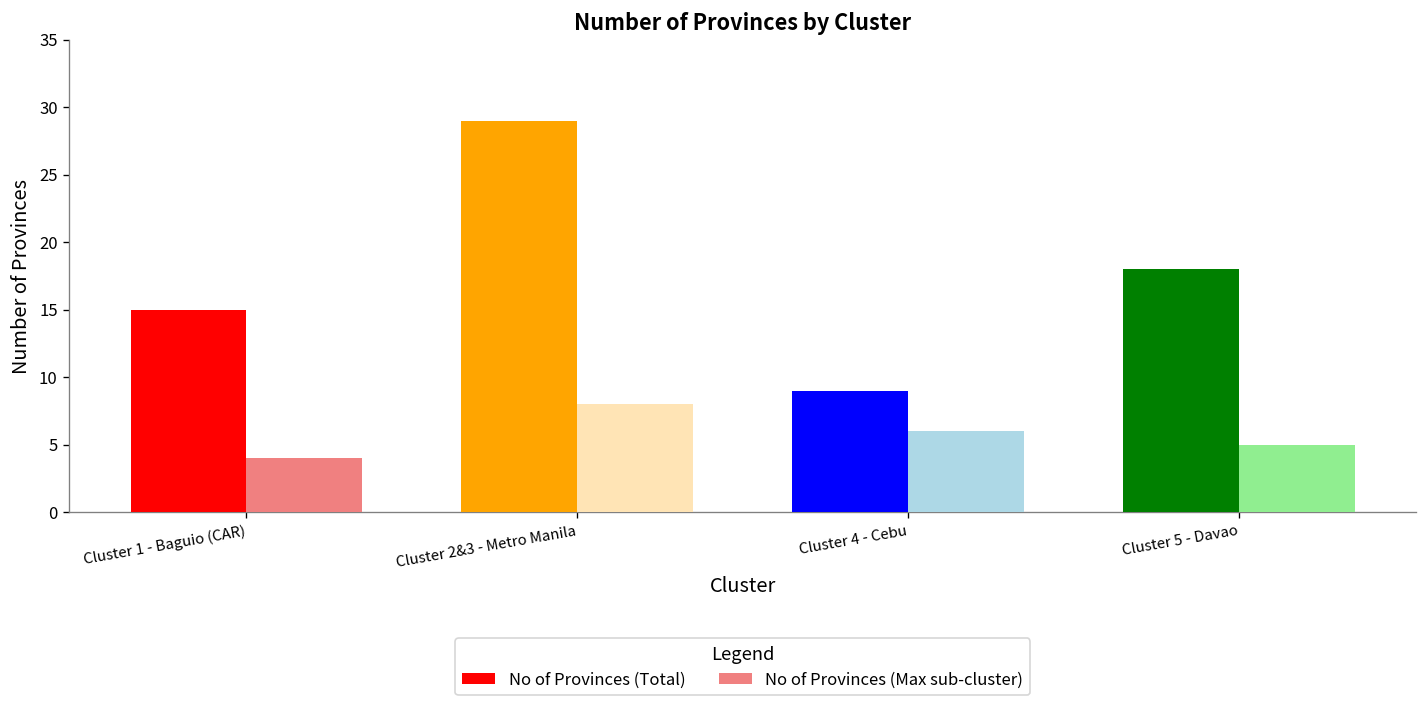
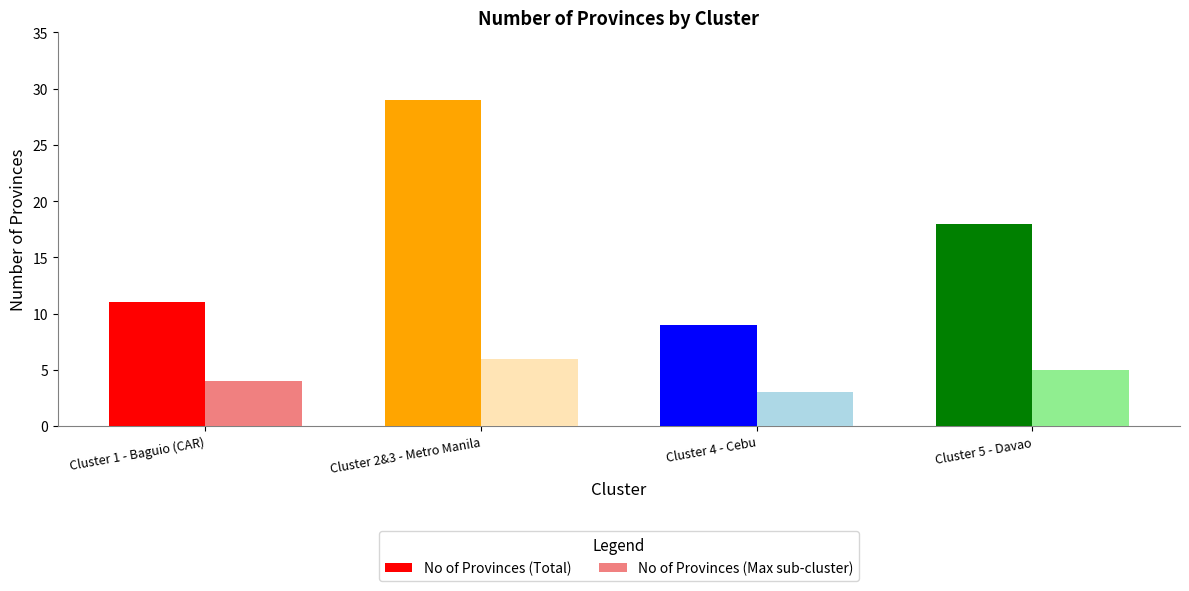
No of Provinces (Total), Cluster 1 - Baguio (CAR): 15 -> 11
No of Provinces (Max sub-cluster), Cluster 2&3 - Metro Manila: 8 -> 6
No of Provinces (Max sub-cluster), Cluster 4 - Cebu: 6 -> 3
